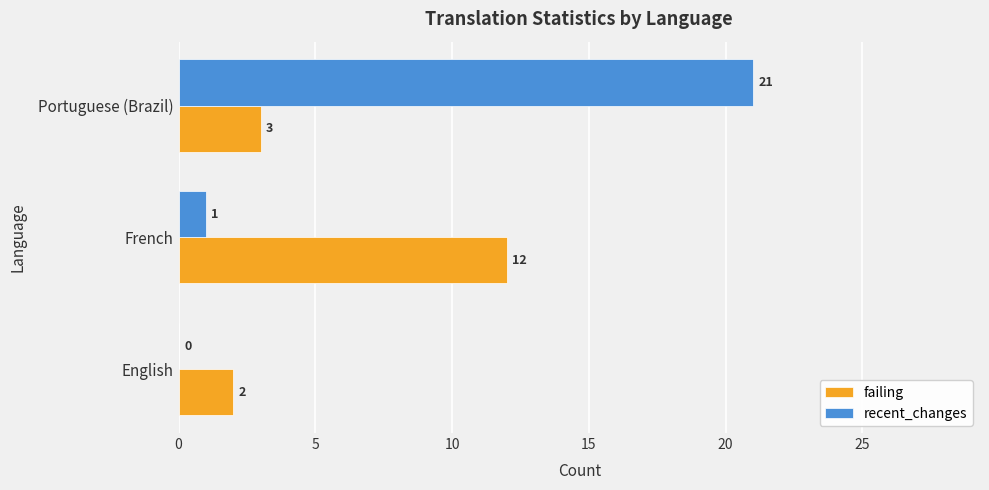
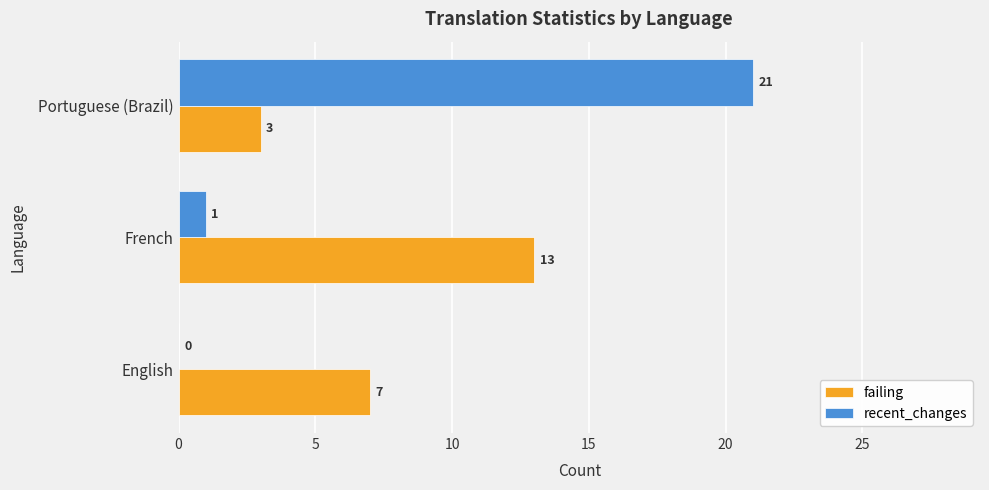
failing, French: 12 -> 13
failing, English: 2 -> 7
